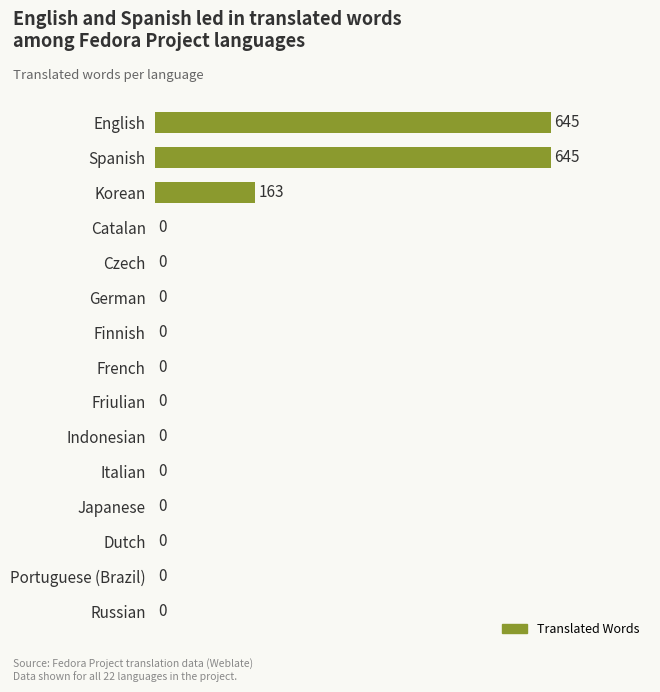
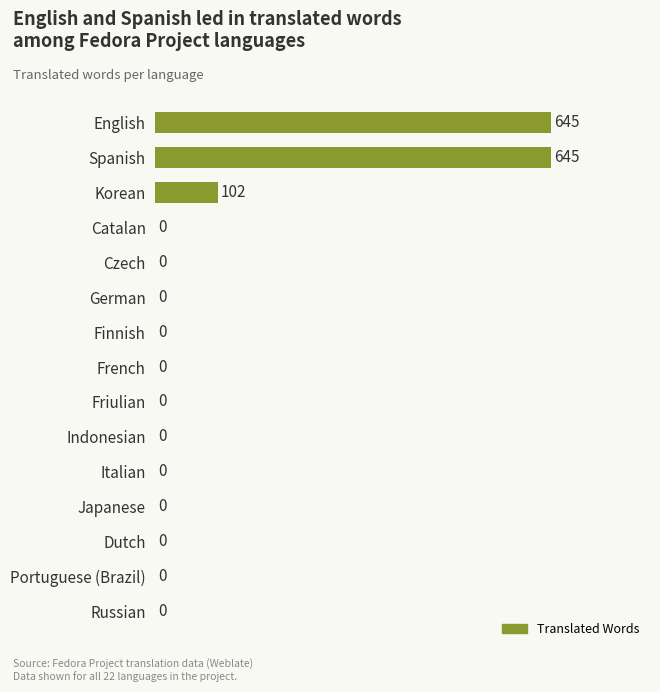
Korean: 163 -> 102
